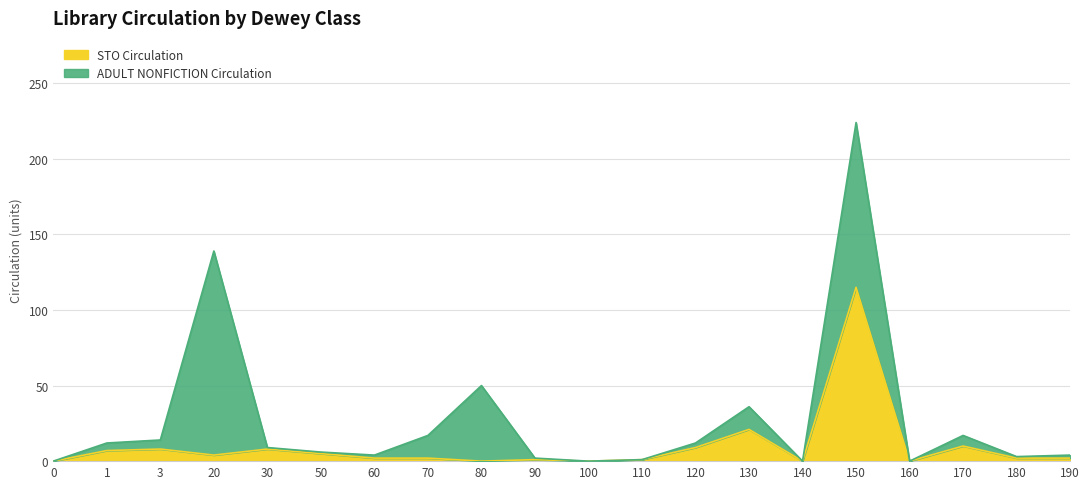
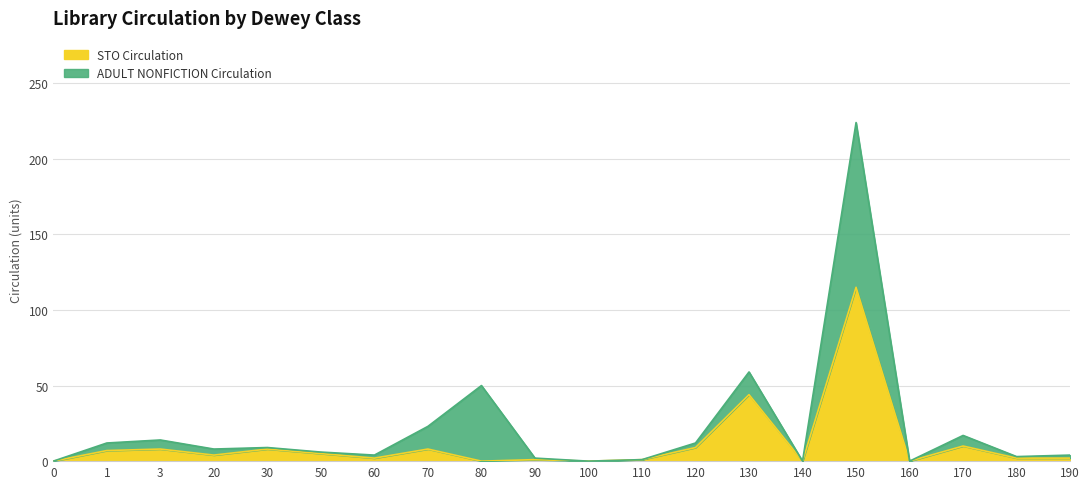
ADULT NONFICTION Circulation, 20: 135 -> 4
STO Circulation, 70: 2 -> 8
STO Circulation, 130: 21 -> 44
